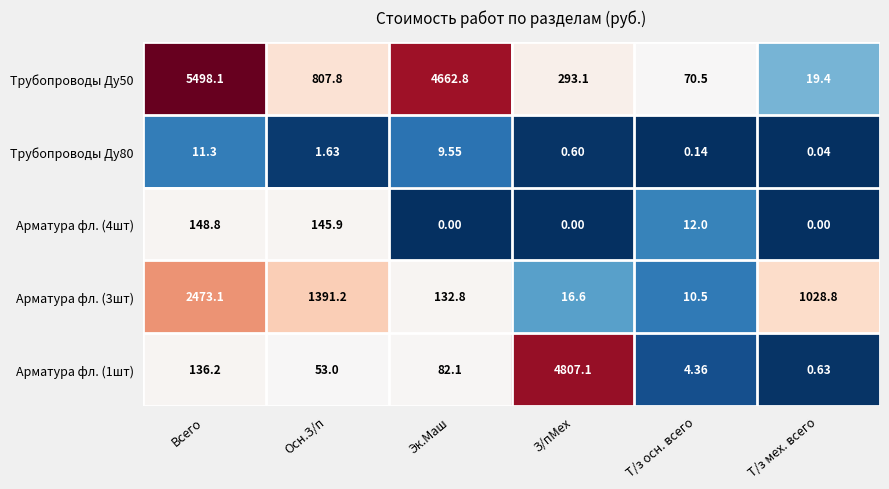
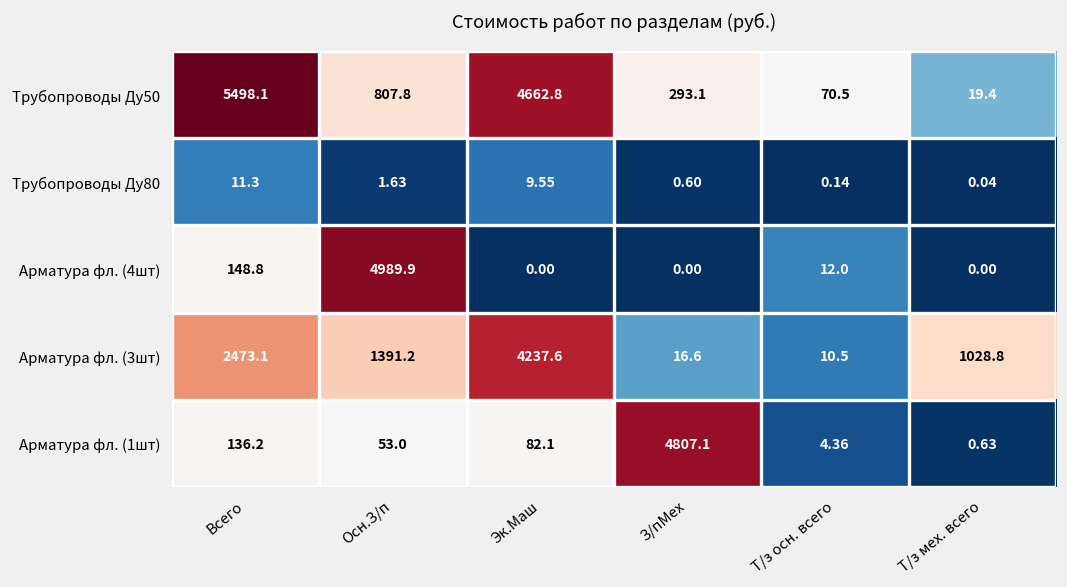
Арматура фл. (4шт), Осн.З/п: 145.9 -> 4989.9
Арматура фл. (3шт), Эк.Маш: 132.8 -> 4237.6
